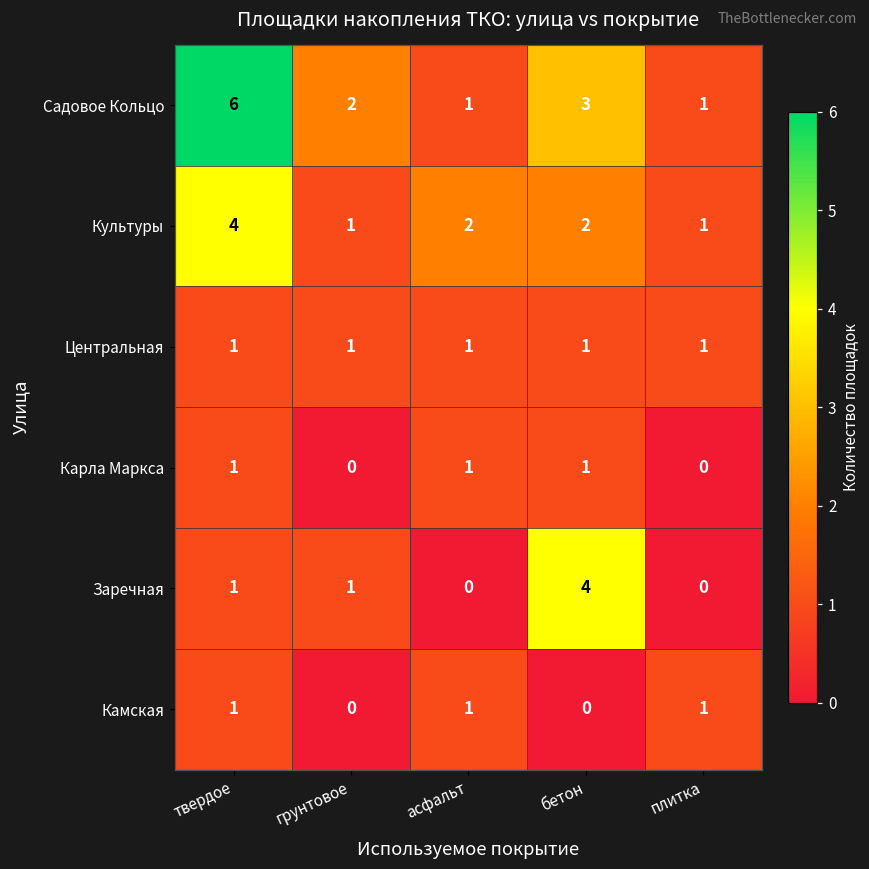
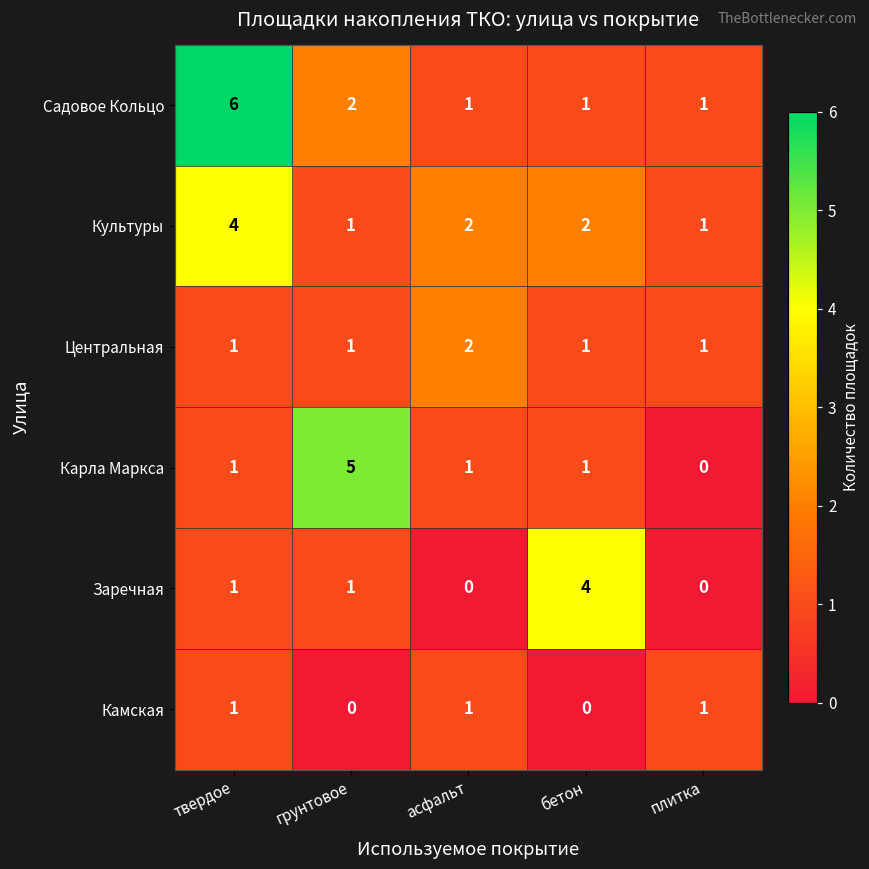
Садовое Кольцо, бетон: 3 -> 1
Центральная, асфальт: 1 -> 2
Карла Маркса, грунтовое: 0 -> 5
